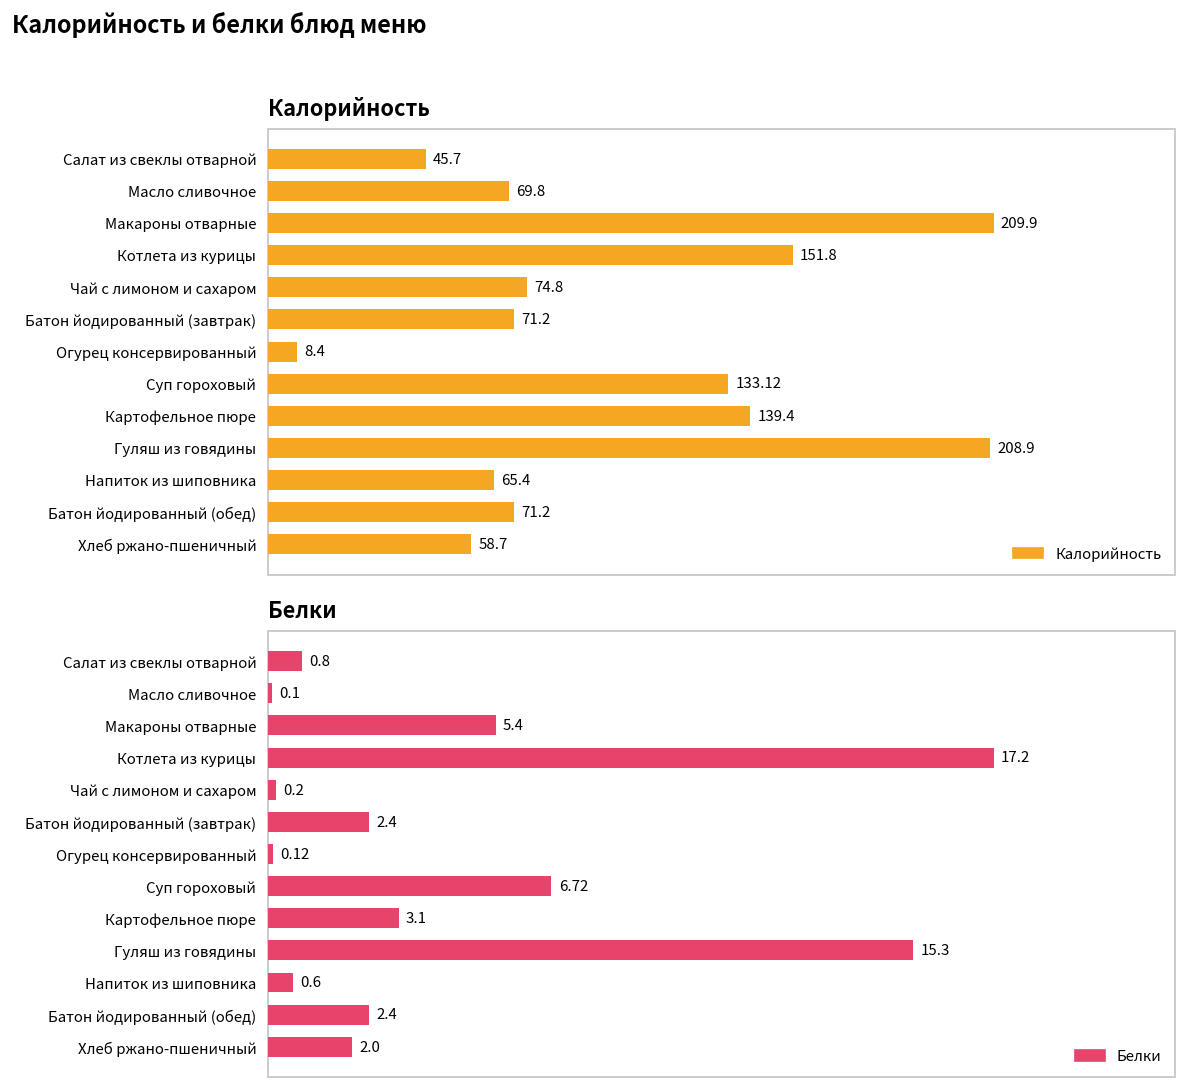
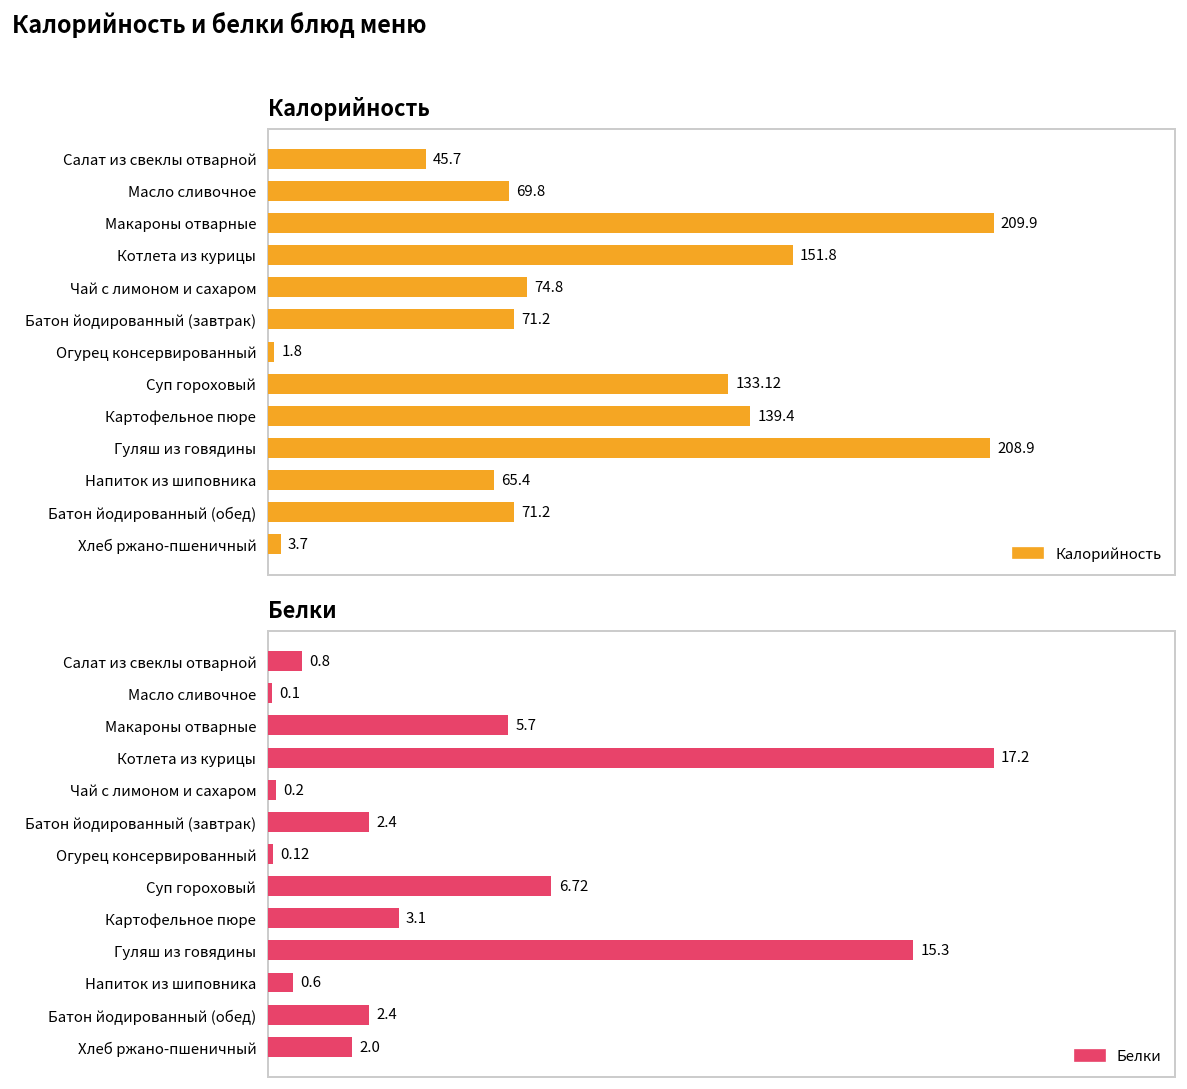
Калорийность, Огурец консервированный: 8.4 -> 1.8
Калорийность, Хлеб ржано-пшеничный: 58.7 -> 3.7
Белки, Макароны отварные: 5.4 -> 5.7
